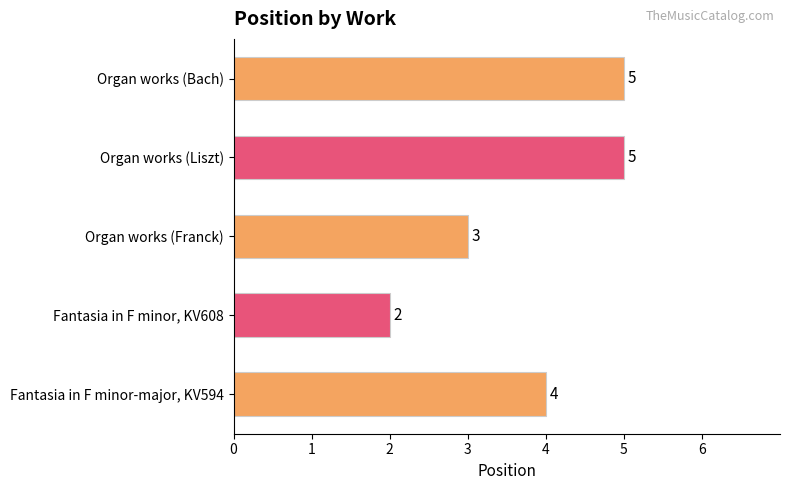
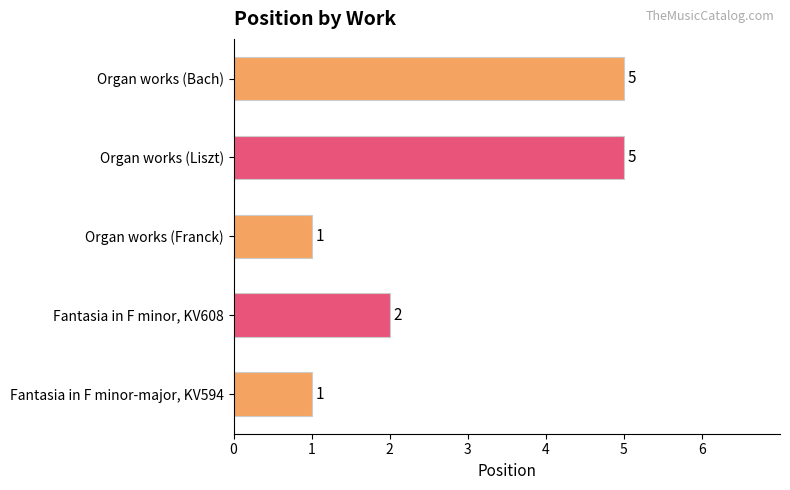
Organ works (Franck): 3 -> 1
Fantasia in F minor-major, KV594: 4 -> 1
